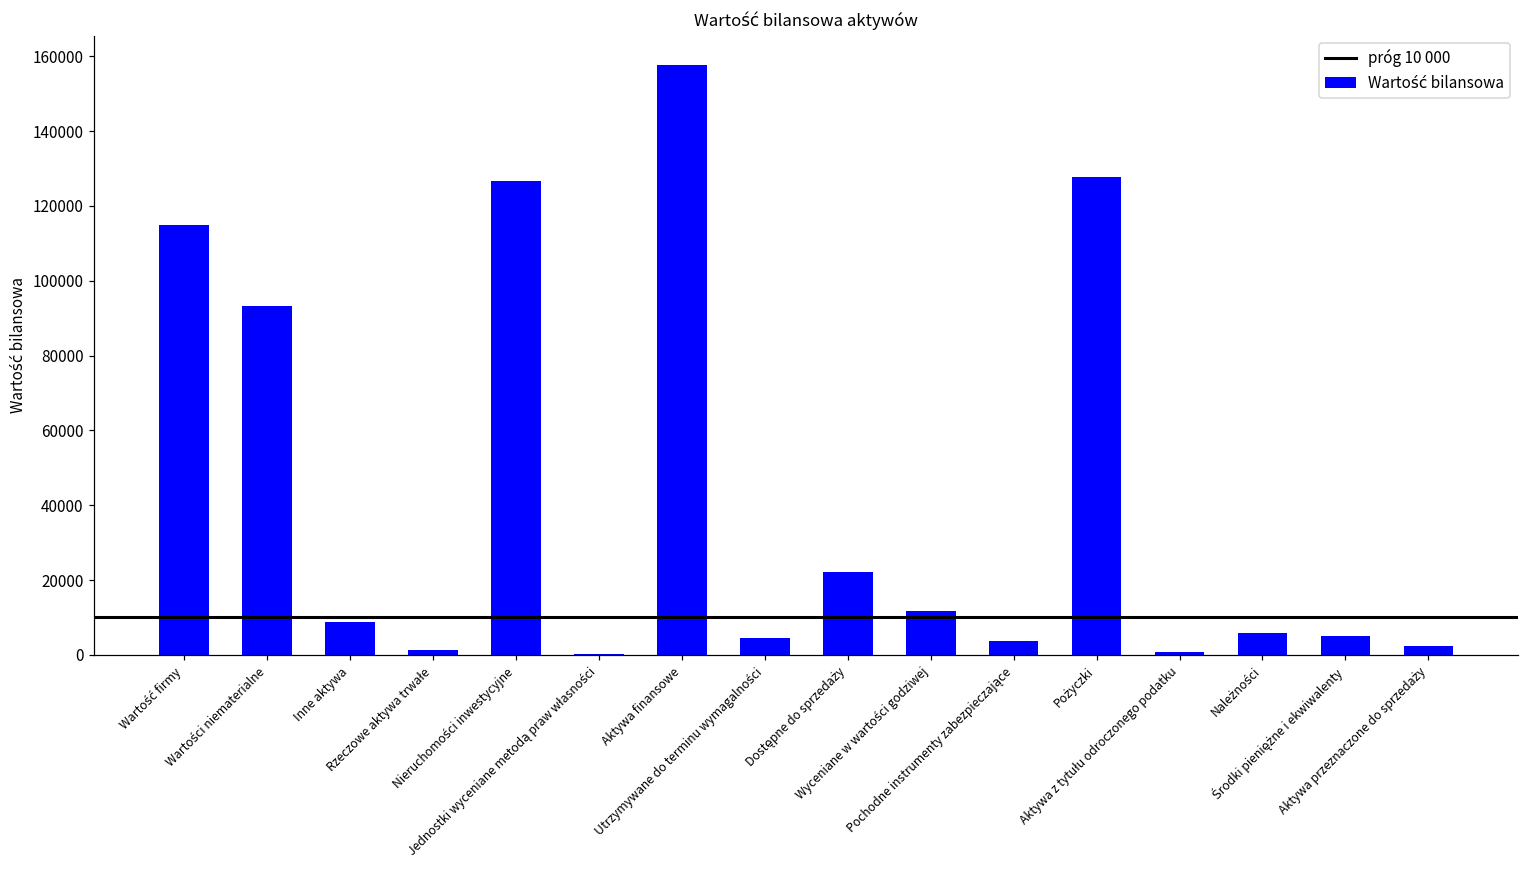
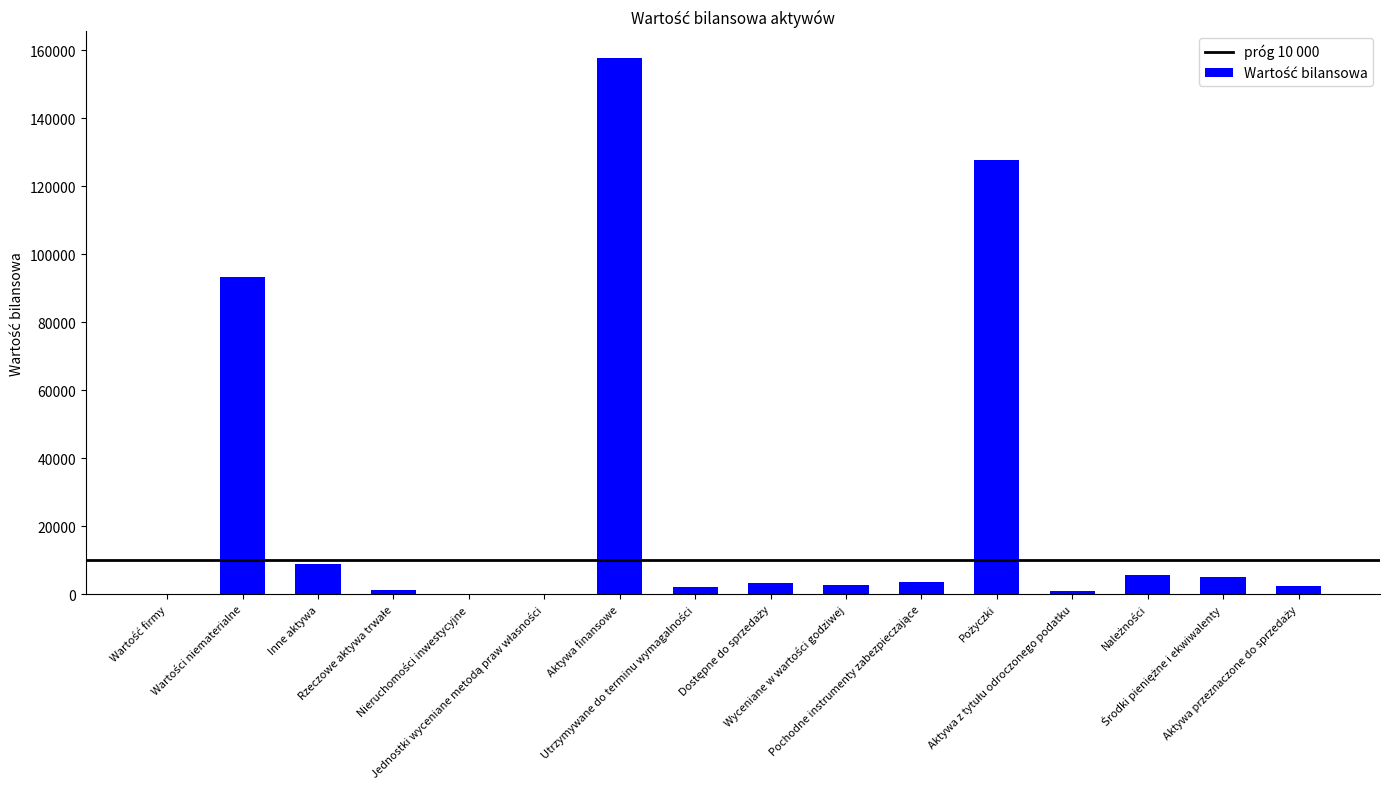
Wartość firmy: 115000 -> 0
Nieruchomości inwestycyjne: 127000 -> 0
Utrzymywane do terminu wymagalności: 5000 -> 2000
Dostępne do sprzedaży: 22000 -> 3000
Wyceniane w wartości godziwej: 12000 -> 3000
